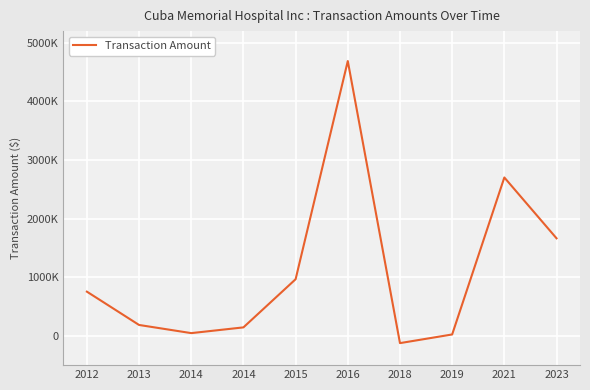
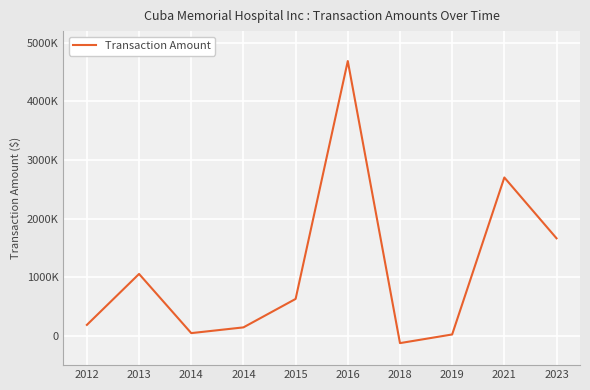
2012: 800000 -> 200000
2013: 200000 -> 1100000
2015: 1000000 -> 600000
